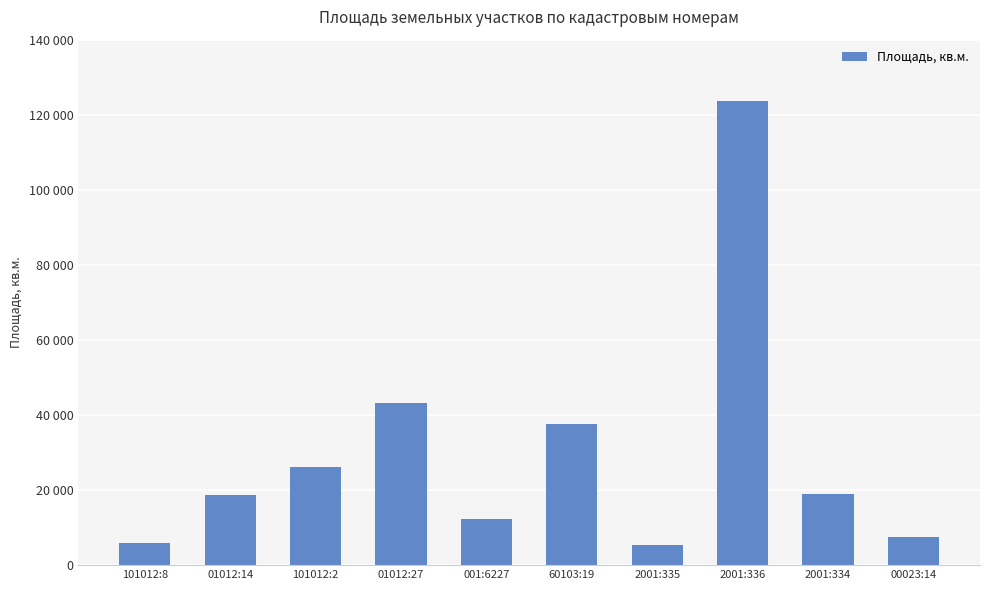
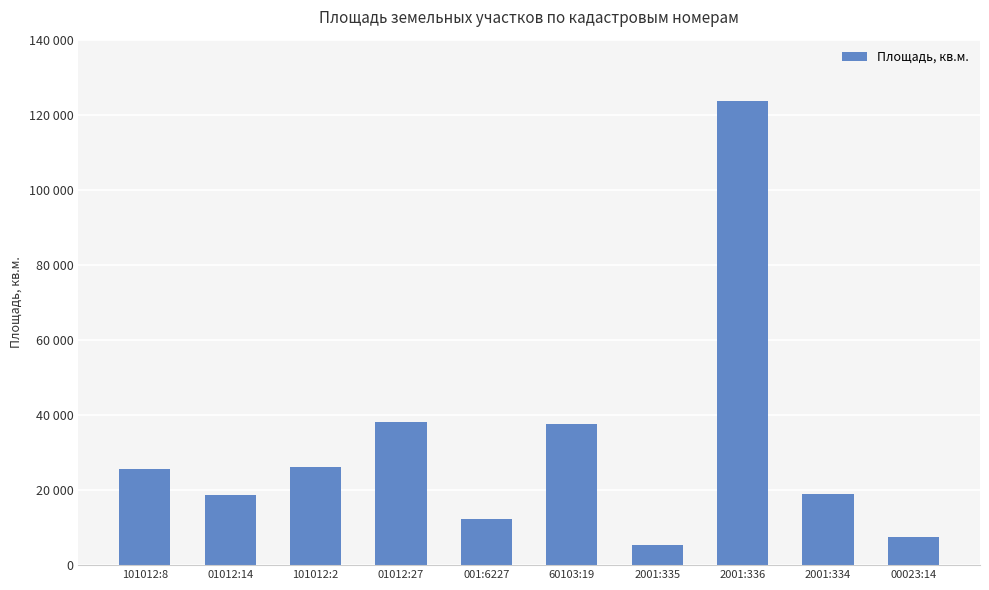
101012:8: 6000 -> 26000
01012:27: 43000 -> 38000
